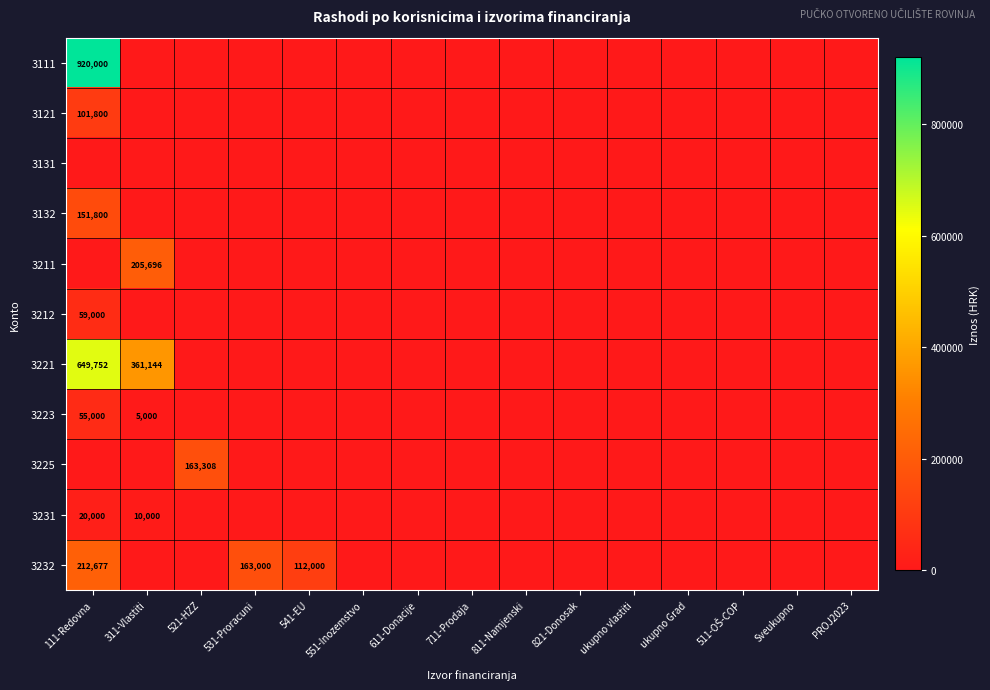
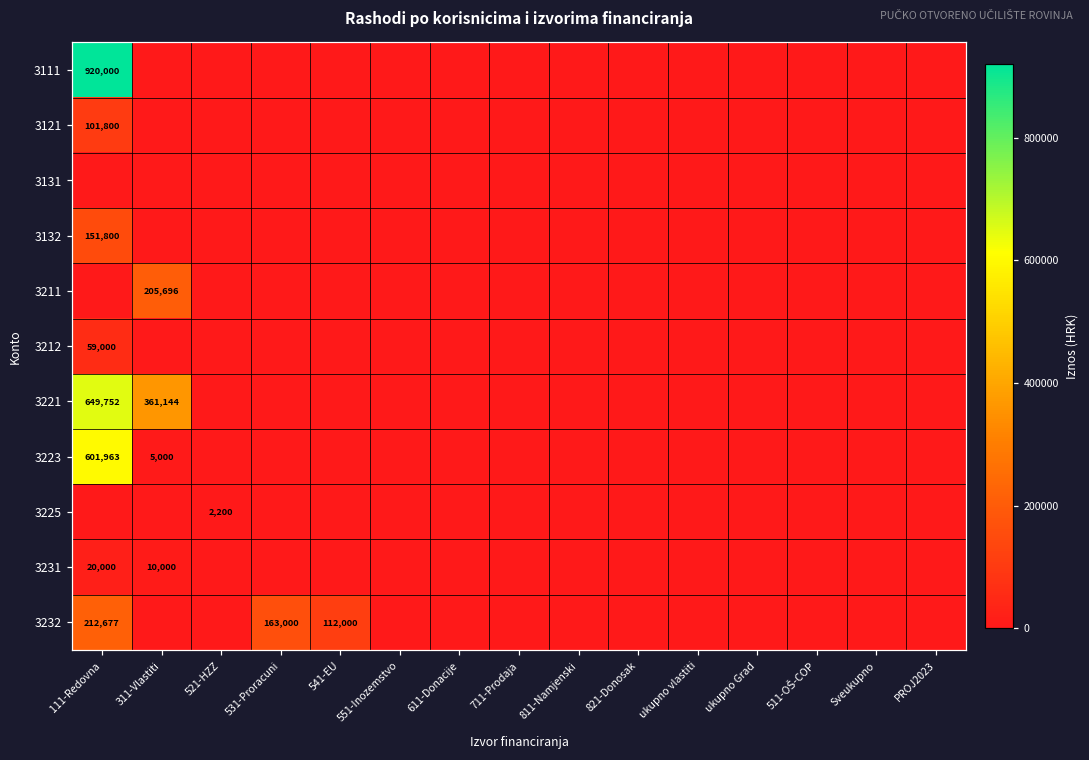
3223, 111-Redovna: 55,000 -> 601,963
3225, 521-HZZ: 163,308 -> 2,200
